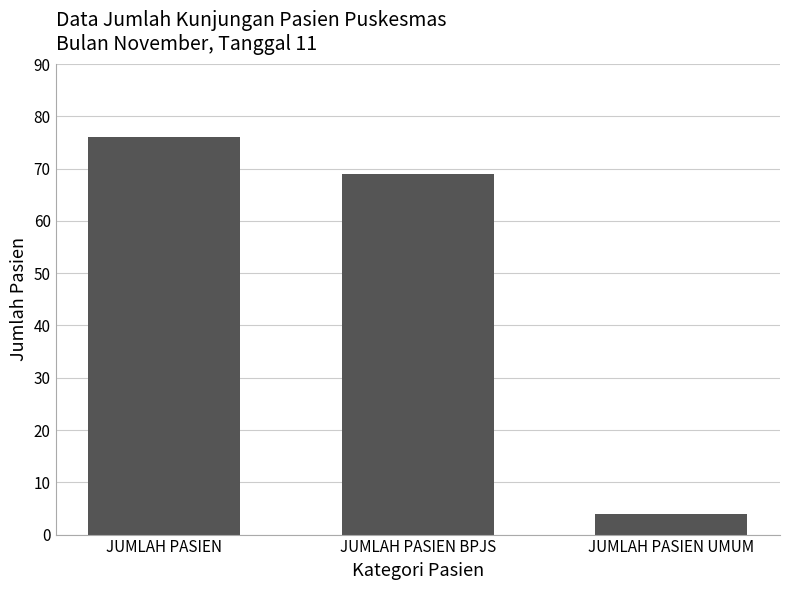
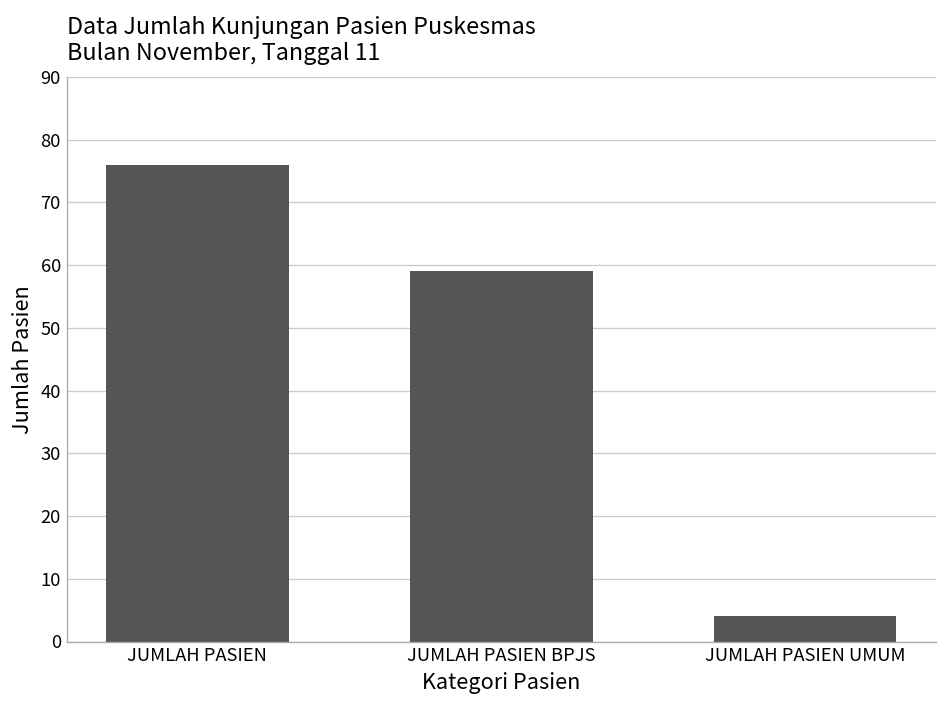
JUMLAH PASIEN BPJS: 69 -> 59
